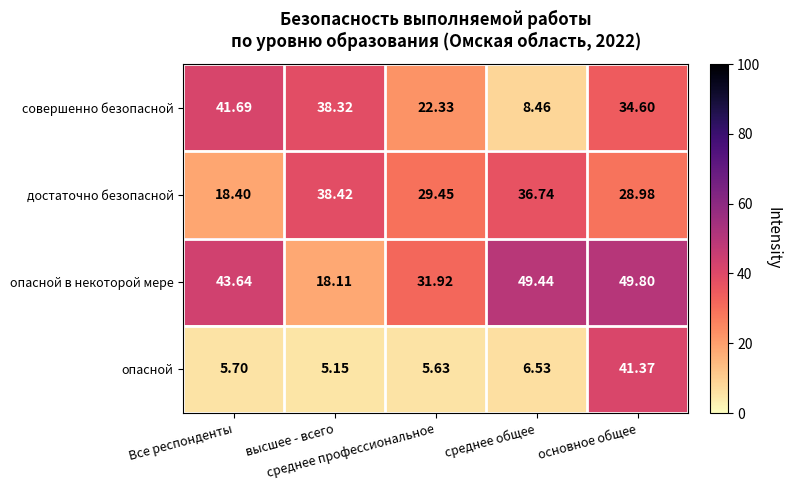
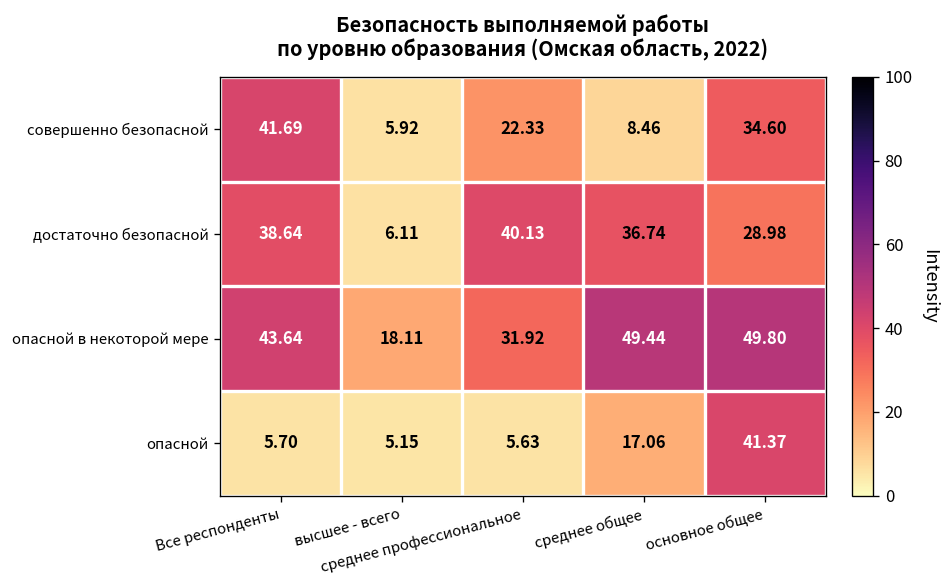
совершенно безопасной, высшее - всего: 38.32 -> 5.92
достаточно безопасной, Все респонденты: 18.40 -> 38.64
достаточно безопасной, высшее - всего: 38.42 -> 6.11
достаточно безопасной, среднее профессиональное: 29.45 -> 40.13
опасной, среднее общее: 6.53 -> 17.06
